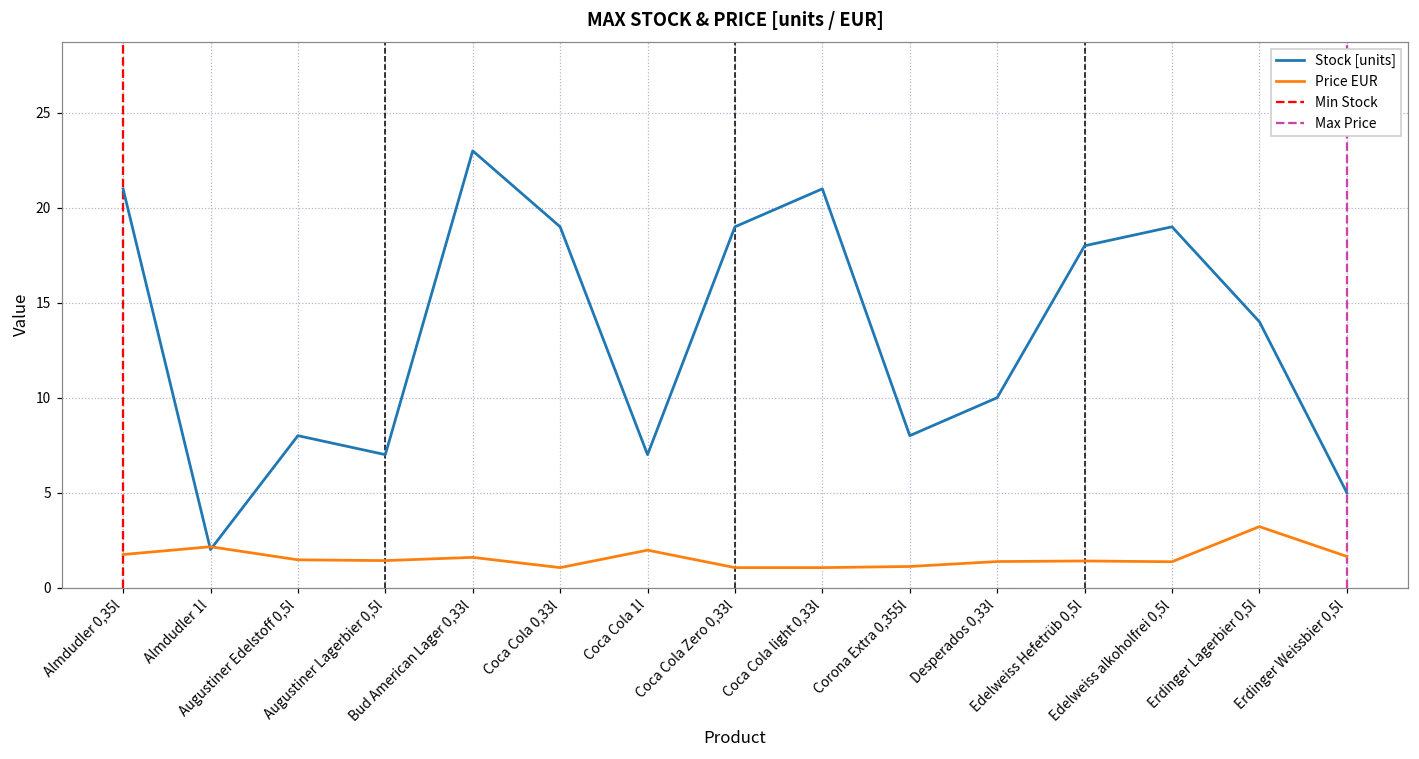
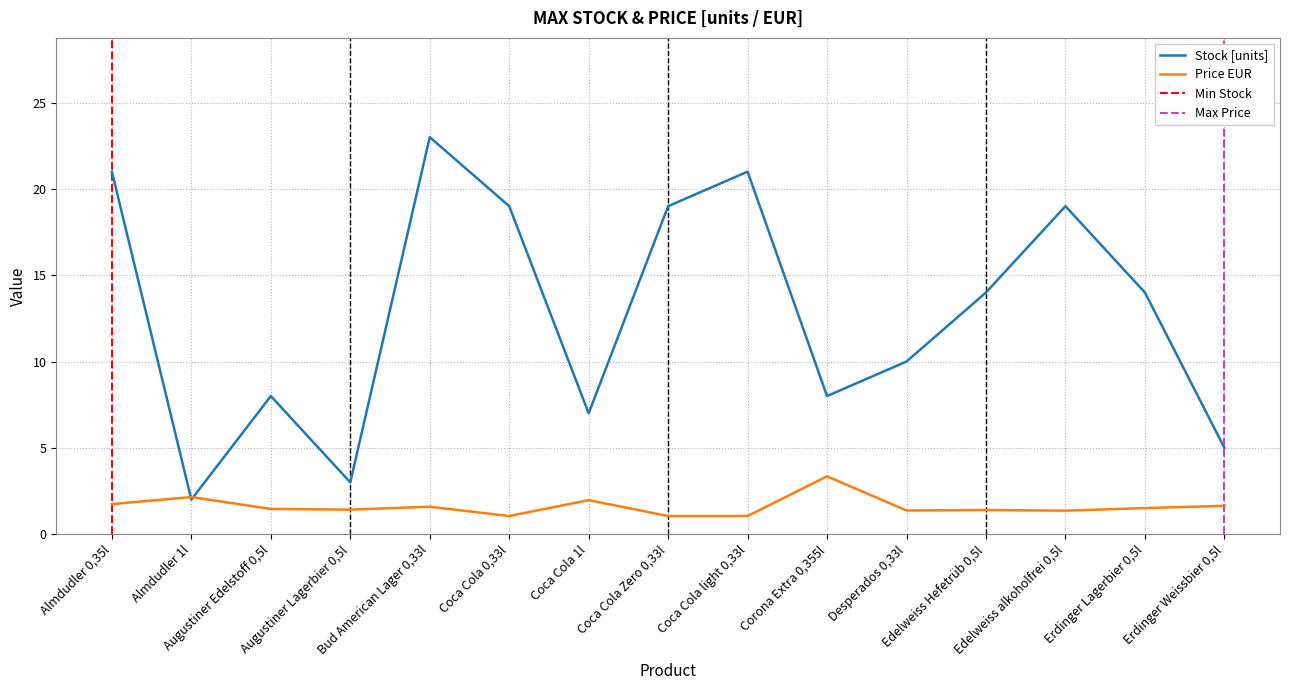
Stock [units], Augustiner Lagerbier 0,5l: 7 -> 3
Price EUR, Corona Extra 0,355l: 1.1 -> 3.4
Stock [units], Edelweiss Hefetrüb 0,5l: 18 -> 14
Price EUR, Erdinger Lagerbier 0,5l: 3.2 -> 1.5
